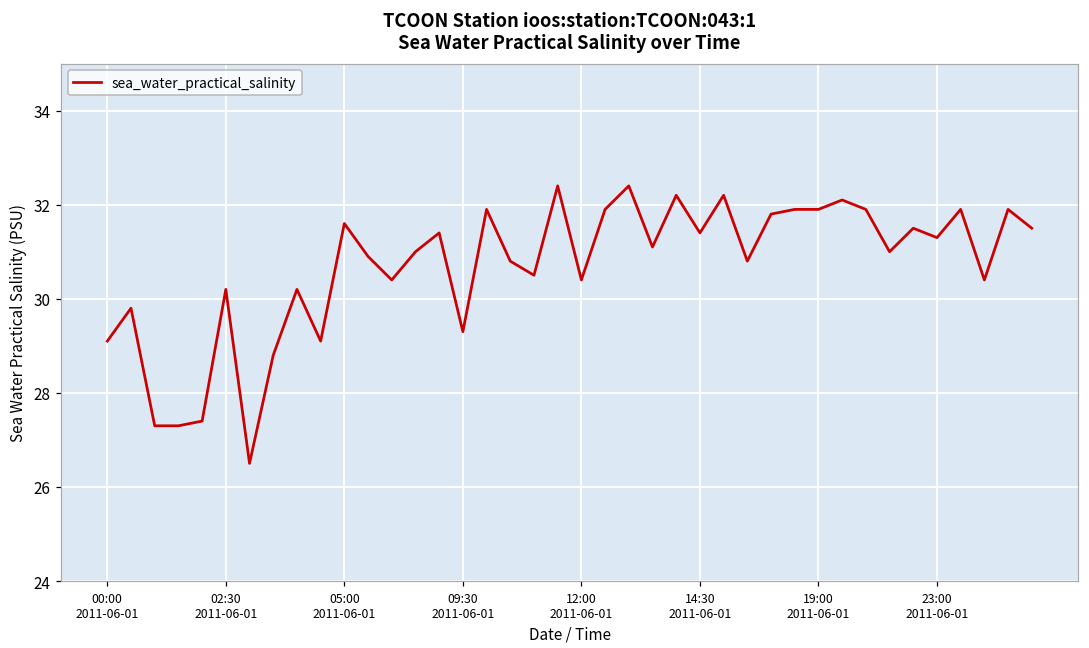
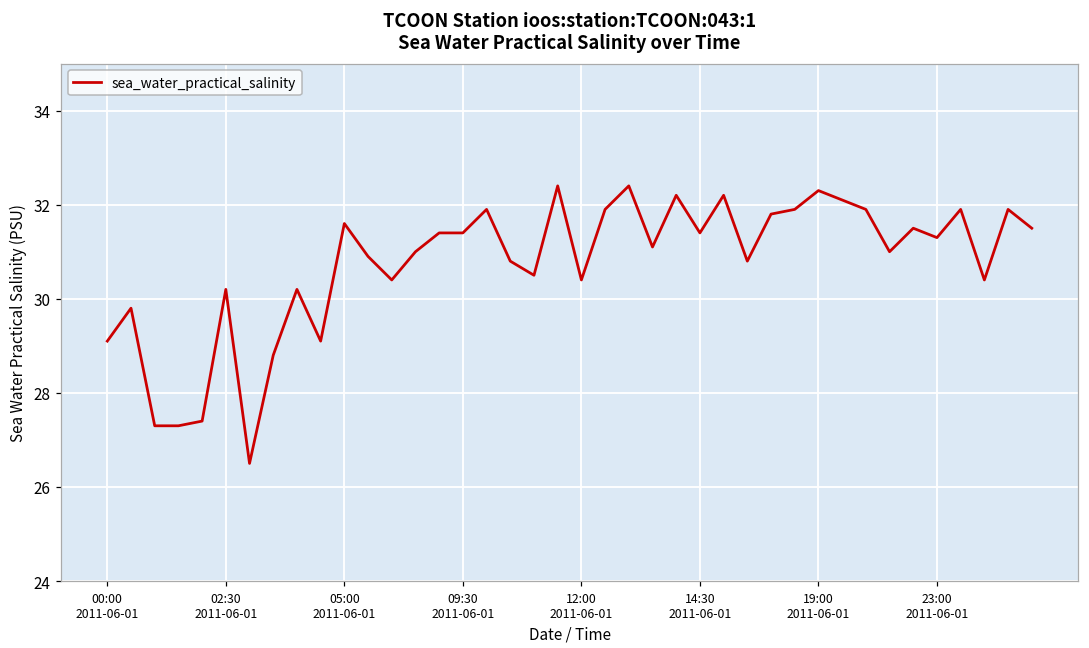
09:30 2011-06-01: 29.3 -> 31.4
19:00 2011-06-01: 31.9 -> 32.3
